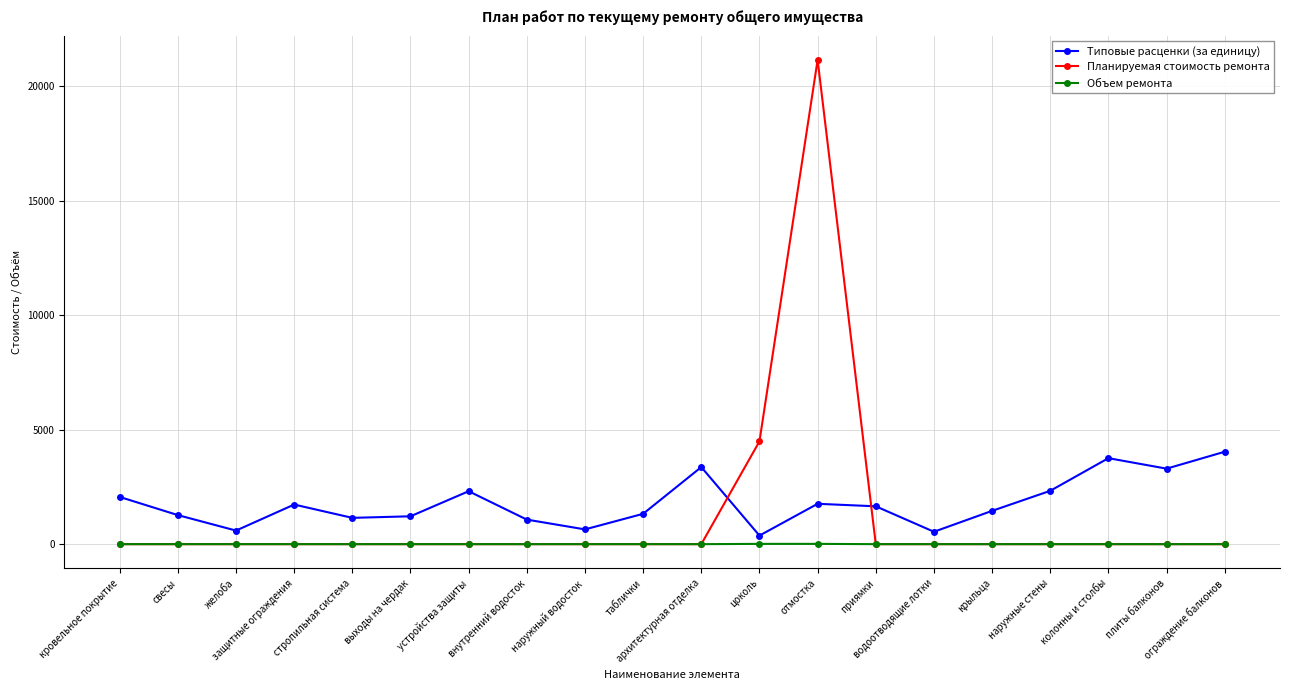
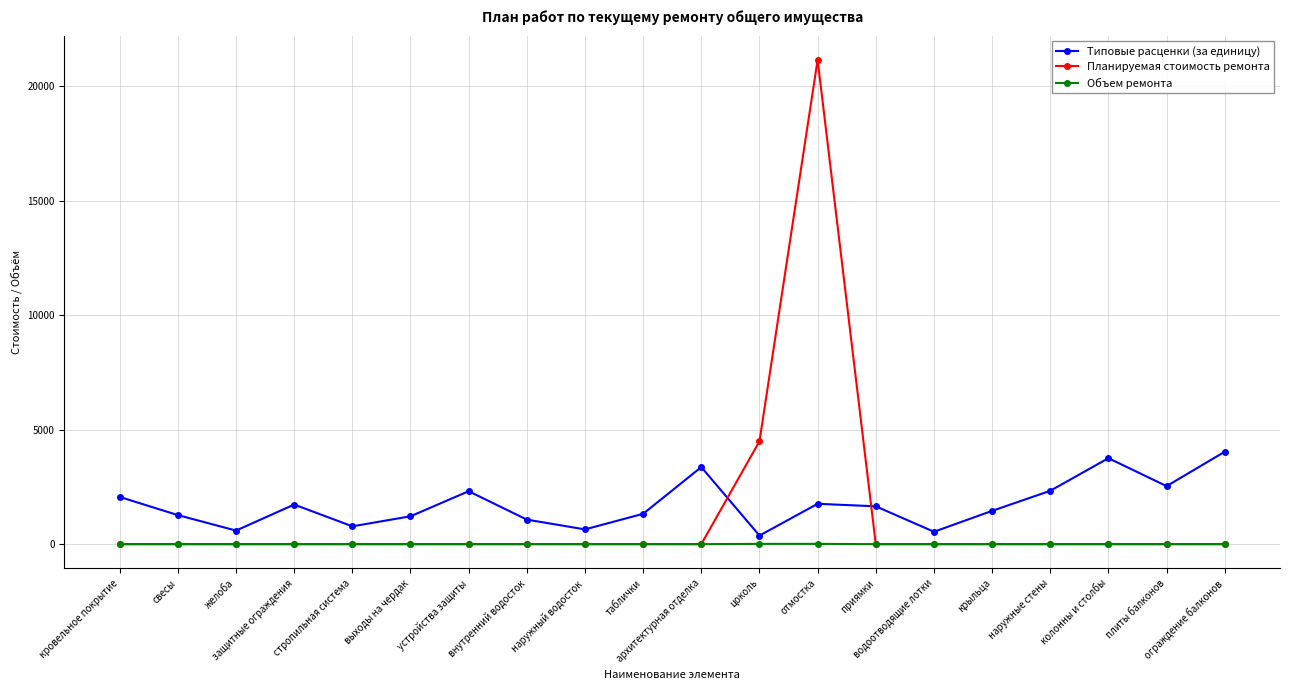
Типовые расценки (за единицу), стропильная система: 1100 -> 800
Типовые расценки (за единицу), плиты балконов: 3300 -> 2500
